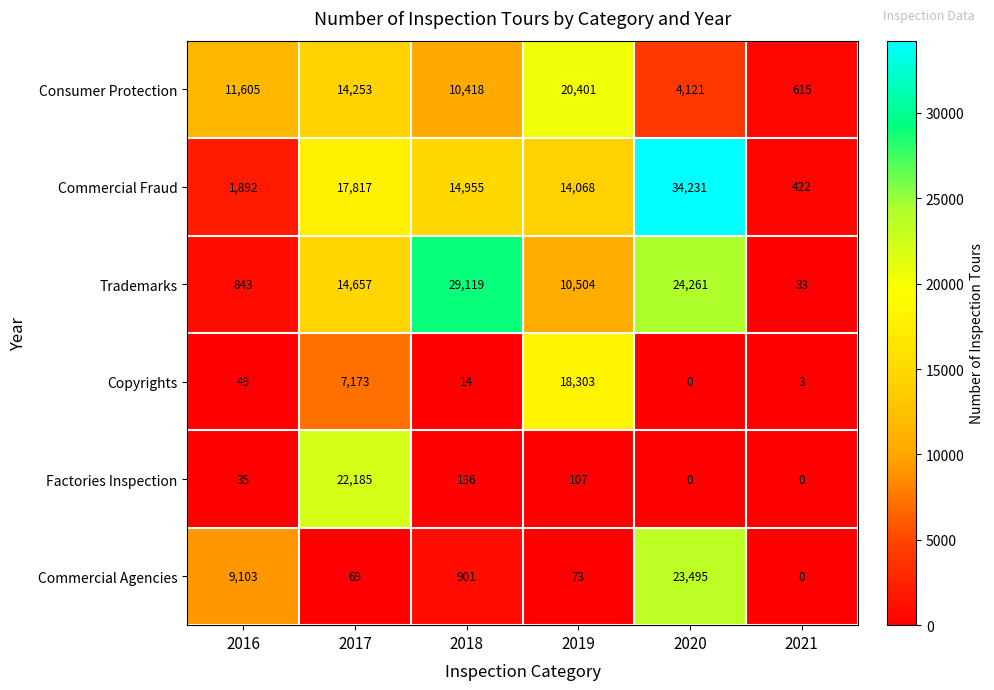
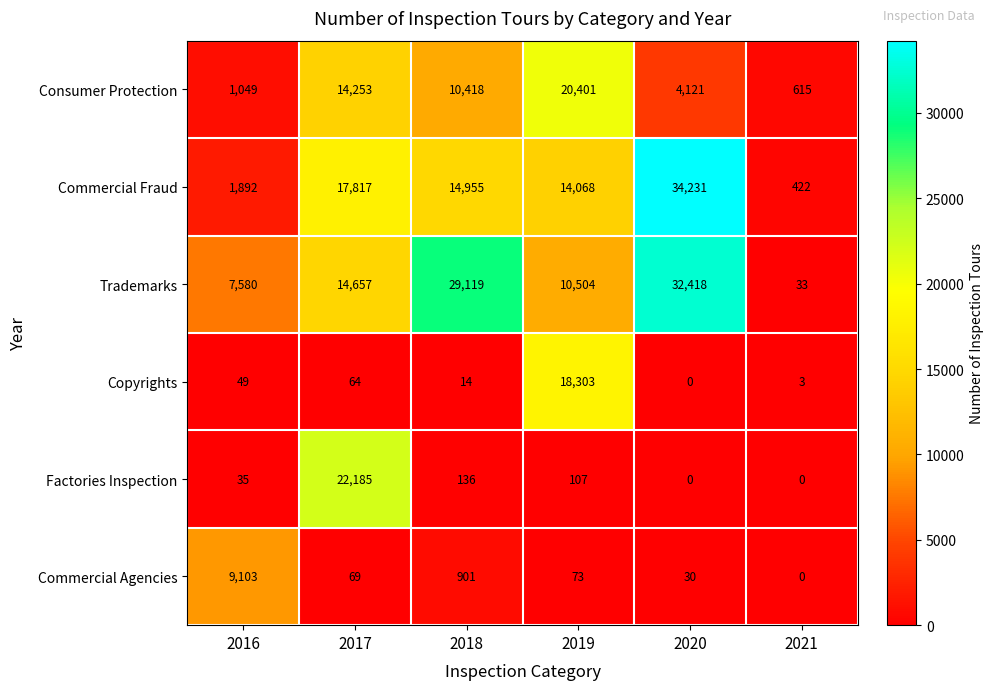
Consumer Protection, 2016: 11,605 -> 1,049
Trademarks, 2016: 843 -> 7,580
Trademarks, 2020: 24,261 -> 32,418
Copyrights, 2017: 7,173 -> 64
Commercial Agencies, 2020: 23,495 -> 30
